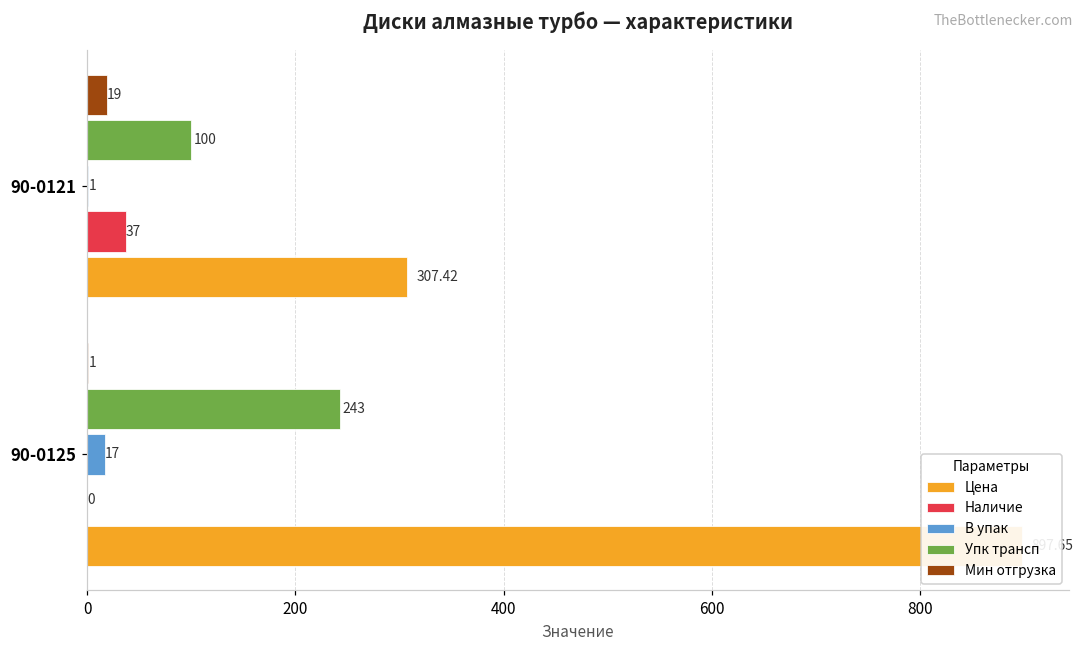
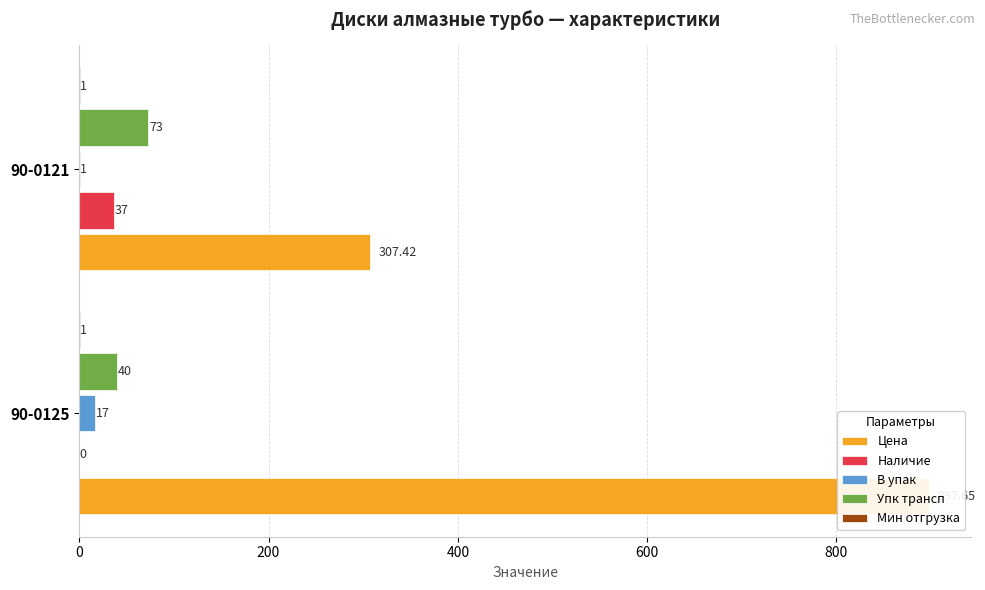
Мин отгрузка, 90-0121: 19 -> 1
Упк трансп, 90-0121: 100 -> 73
Упк трансп, 90-0125: 243 -> 40
